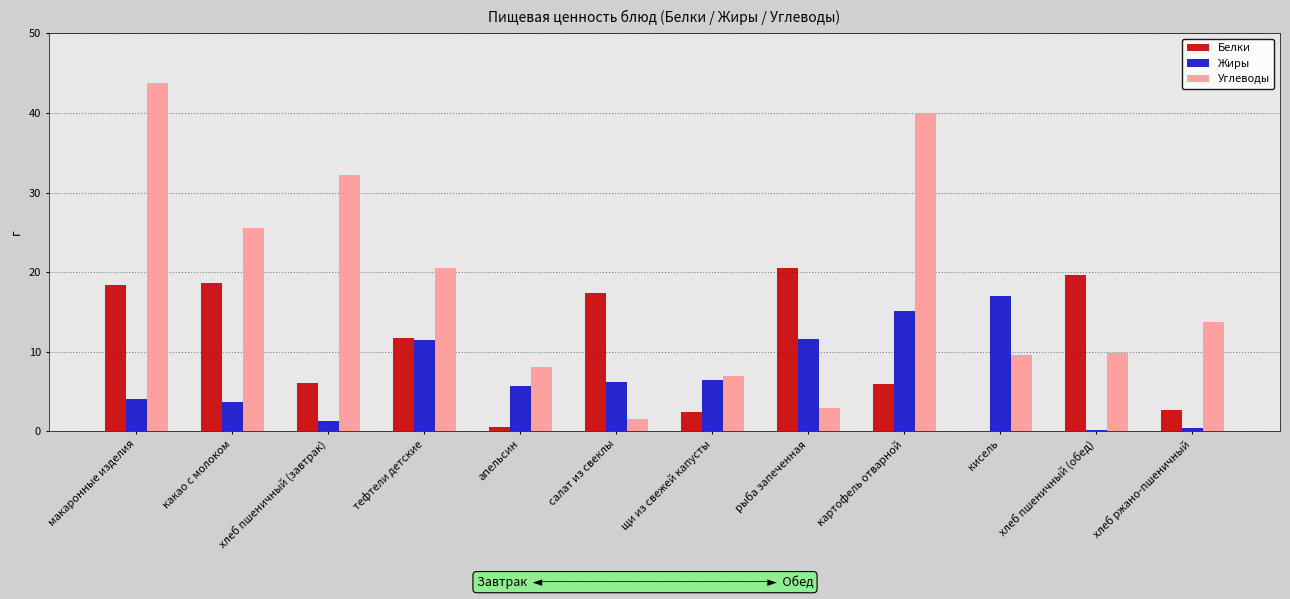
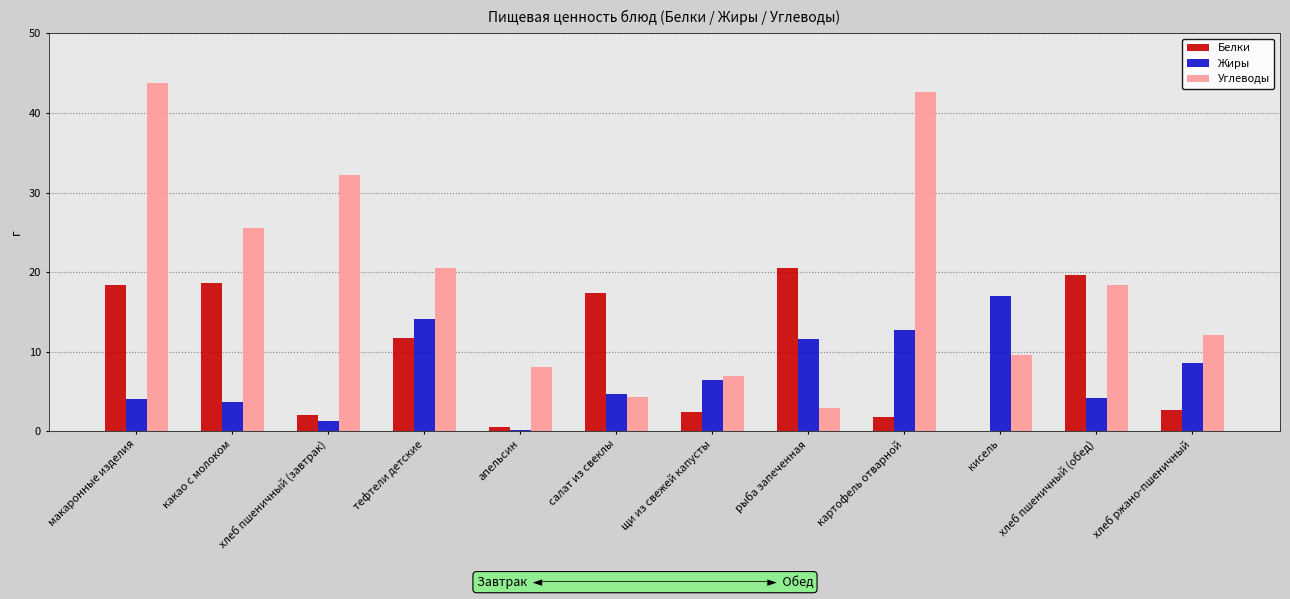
Белки, хлеб пшеничный (завтрак): 6 -> 2
Жиры, тефтели детские: 12 -> 14
Жиры, апельсин: 6 -> 0
Жиры, салат из свеклы: 6 -> 5
Углеводы, салат из свеклы: 2 -> 4
Белки, картофель отварной: 6 -> 2
Жиры, картофель отварной: 15 -> 13
Углеводы, картофель отварной: 40 -> 43
Жиры, хлеб пшеничный (обед): 0 -> 4
Углеводы, хлеб пшеничный (обед): 10 -> 18
Жиры, хлеб ржано-пшеничный: 0 -> 9
Углеводы, хлеб ржано-пшеничный: 14 -> 12
